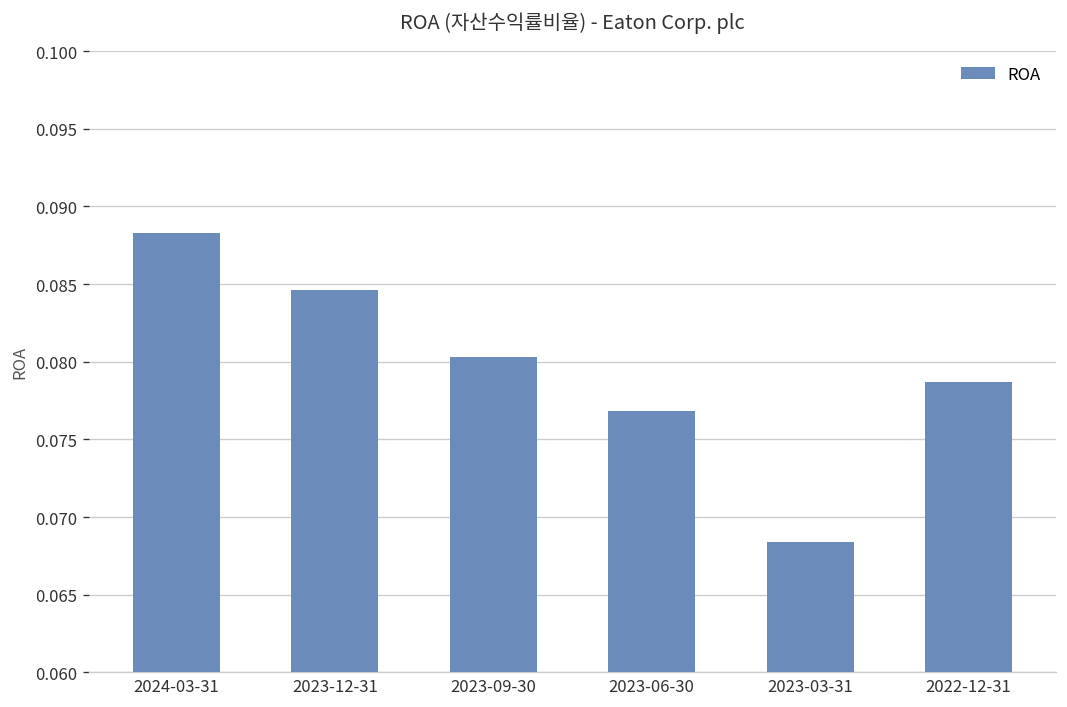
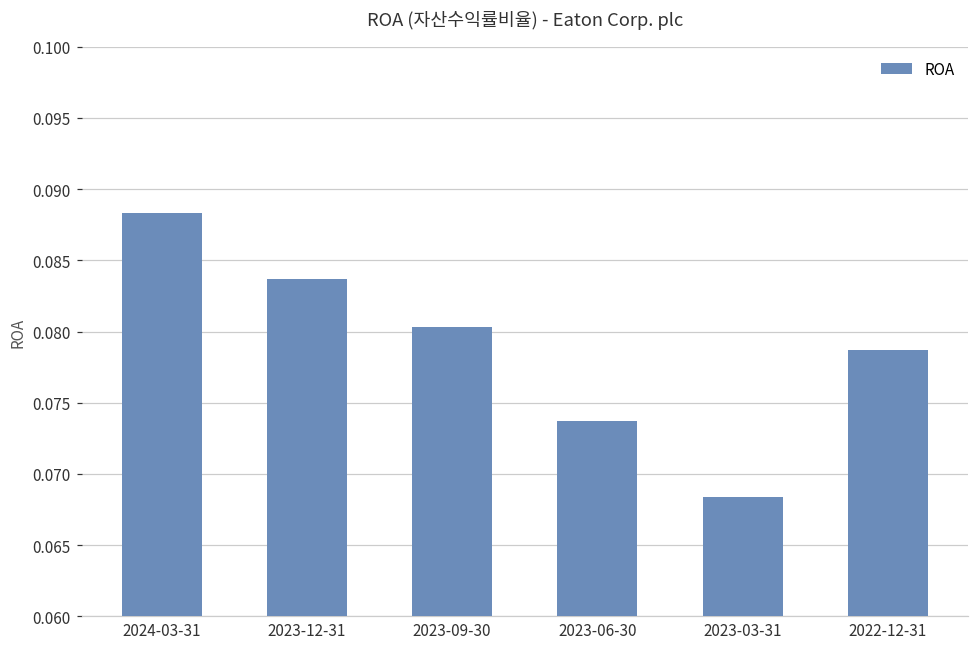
2023-12-31: 0.0846 -> 0.0837
2023-06-30: 0.0768 -> 0.0737
